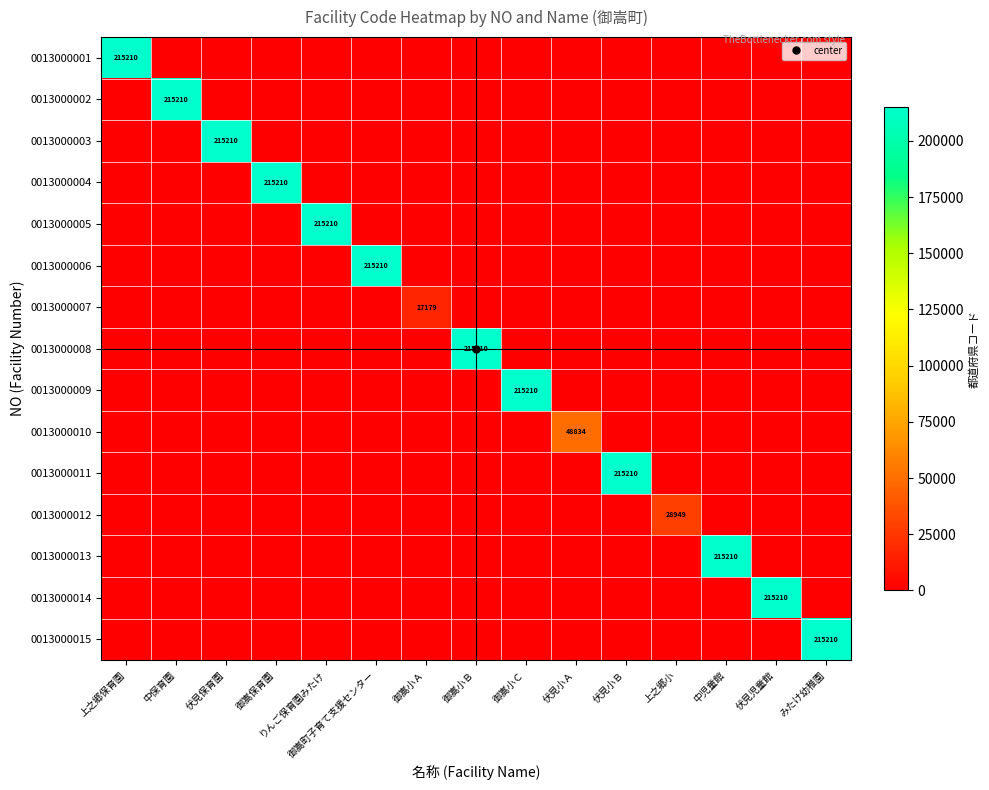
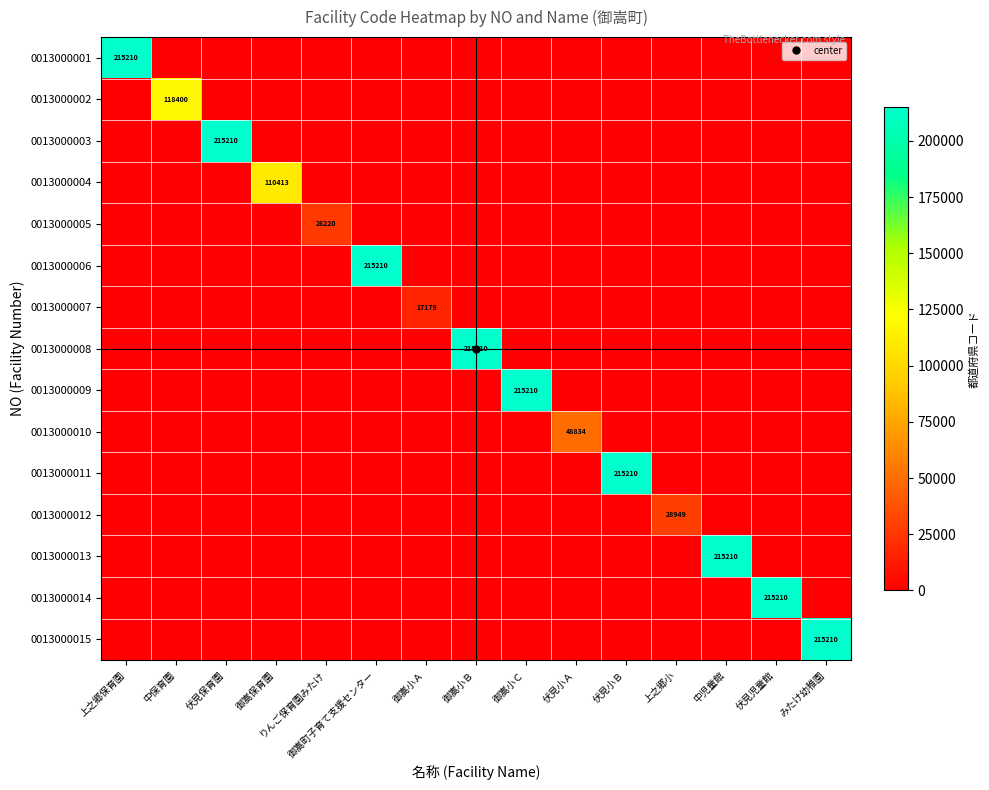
0013000002, 中保育園: 215210 -> 118400
0013000004, 御嵩保育園: 215210 -> 110413
0013000005, りんご保育園みたけ: 215210 -> 26220
